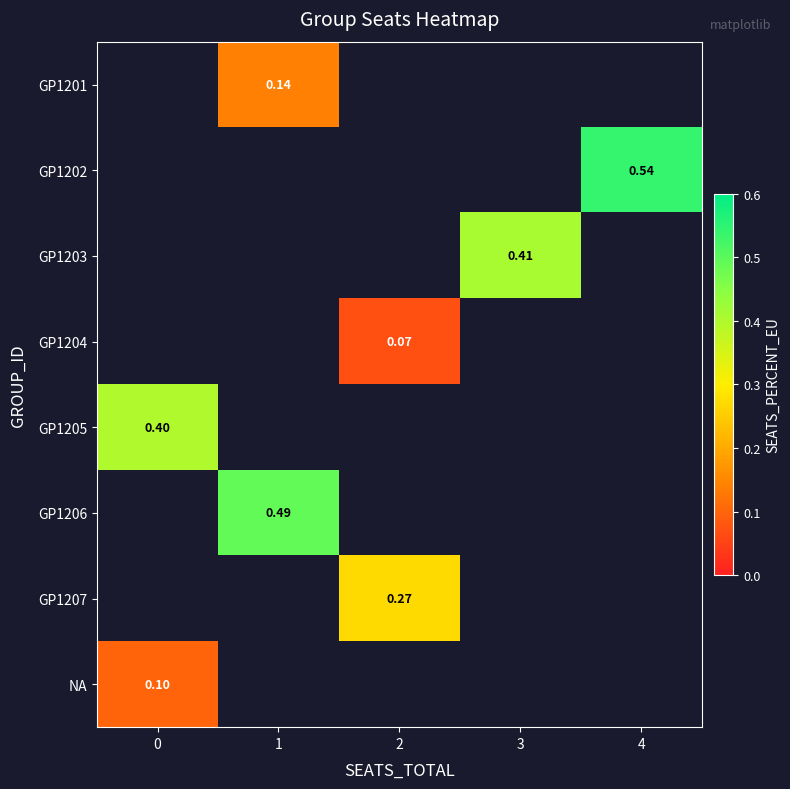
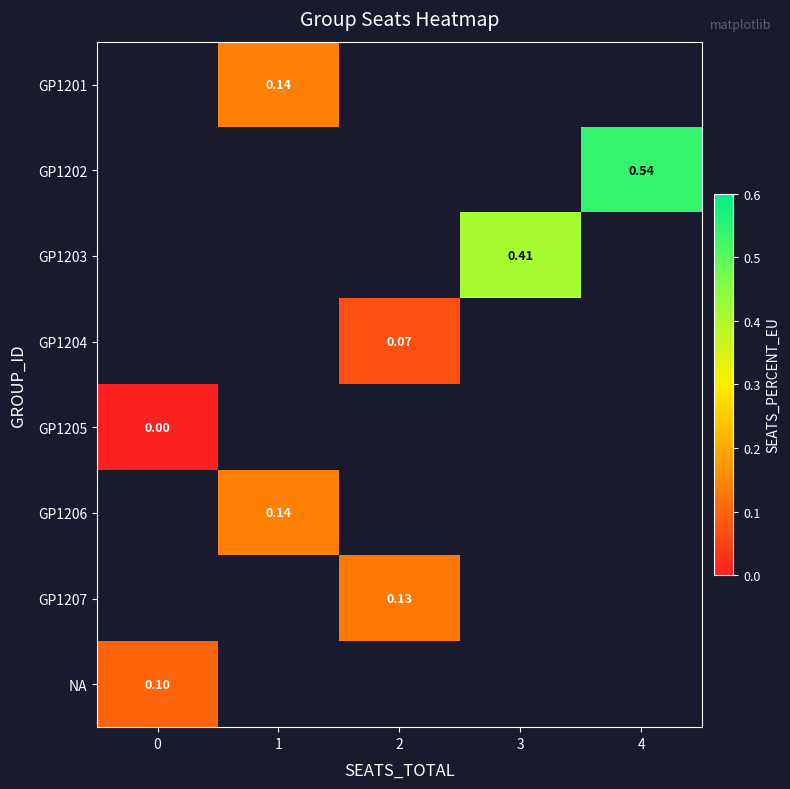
GP1205, 0: 0.40 -> 0.00
GP1206, 1: 0.49 -> 0.14
GP1207, 2: 0.27 -> 0.13
